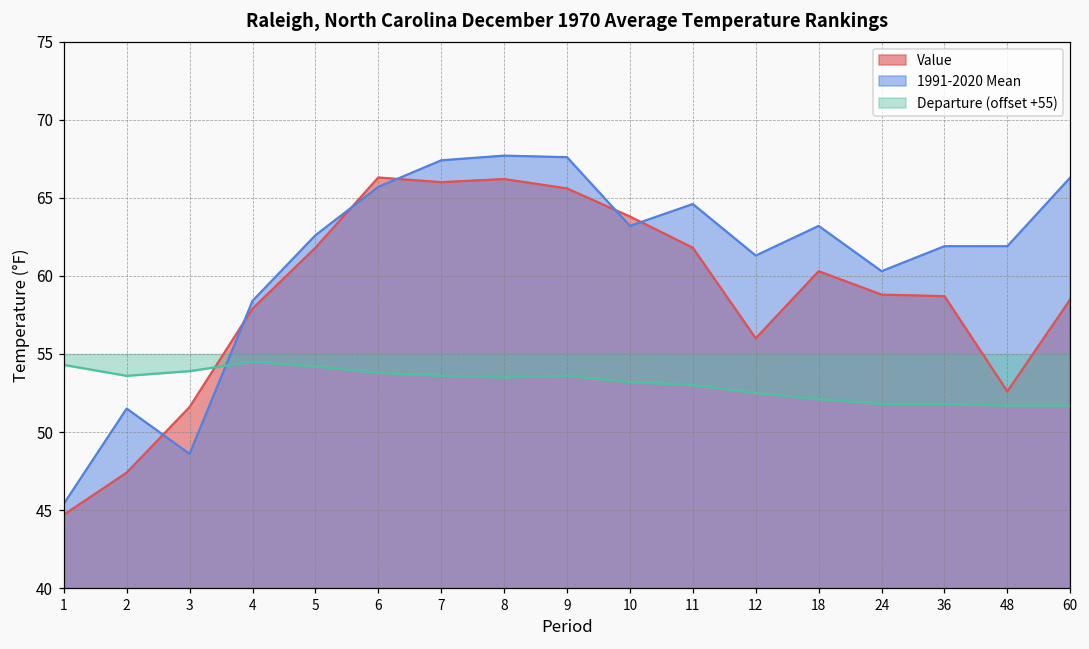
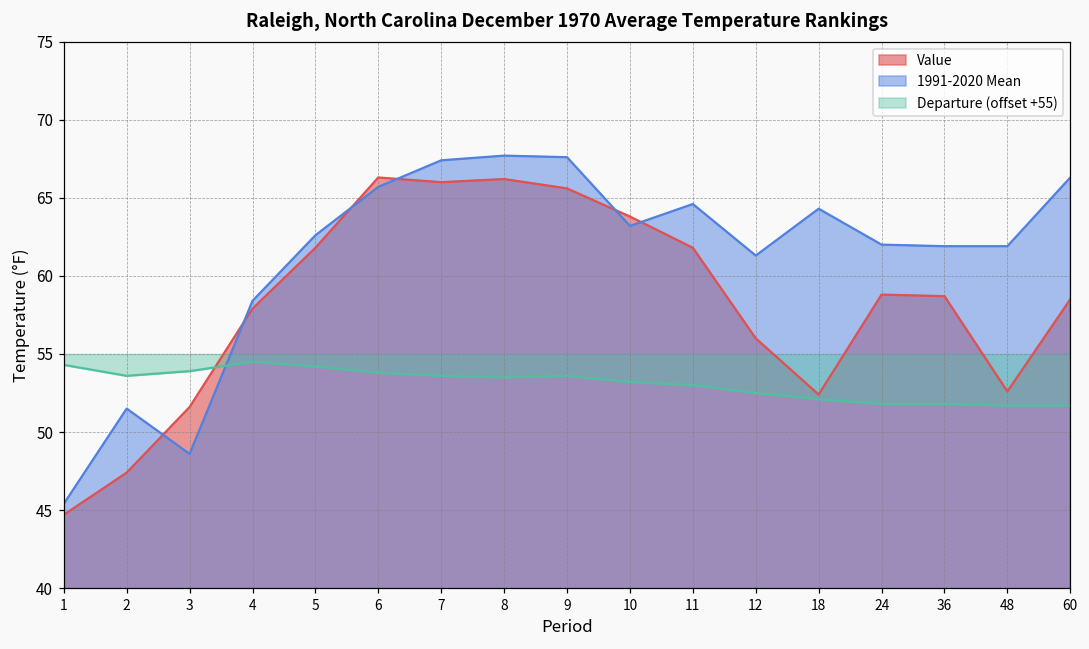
Value, 18: 60.3 -> 52.4
1991-2020 Mean, 18: 63.2 -> 64.3
1991-2020 Mean, 24: 60.3 -> 62.0
